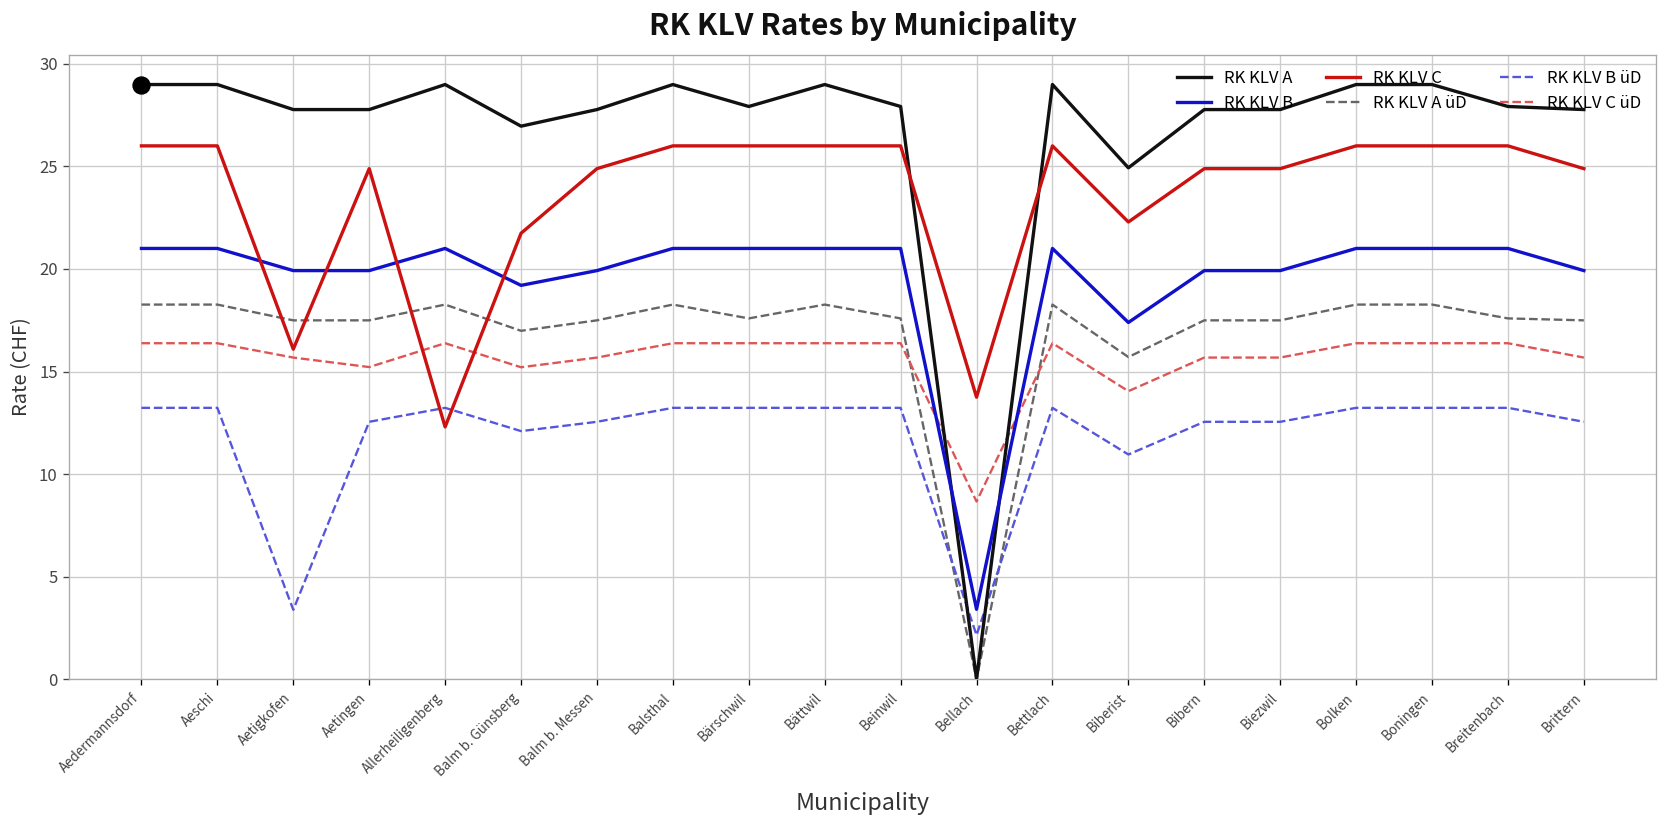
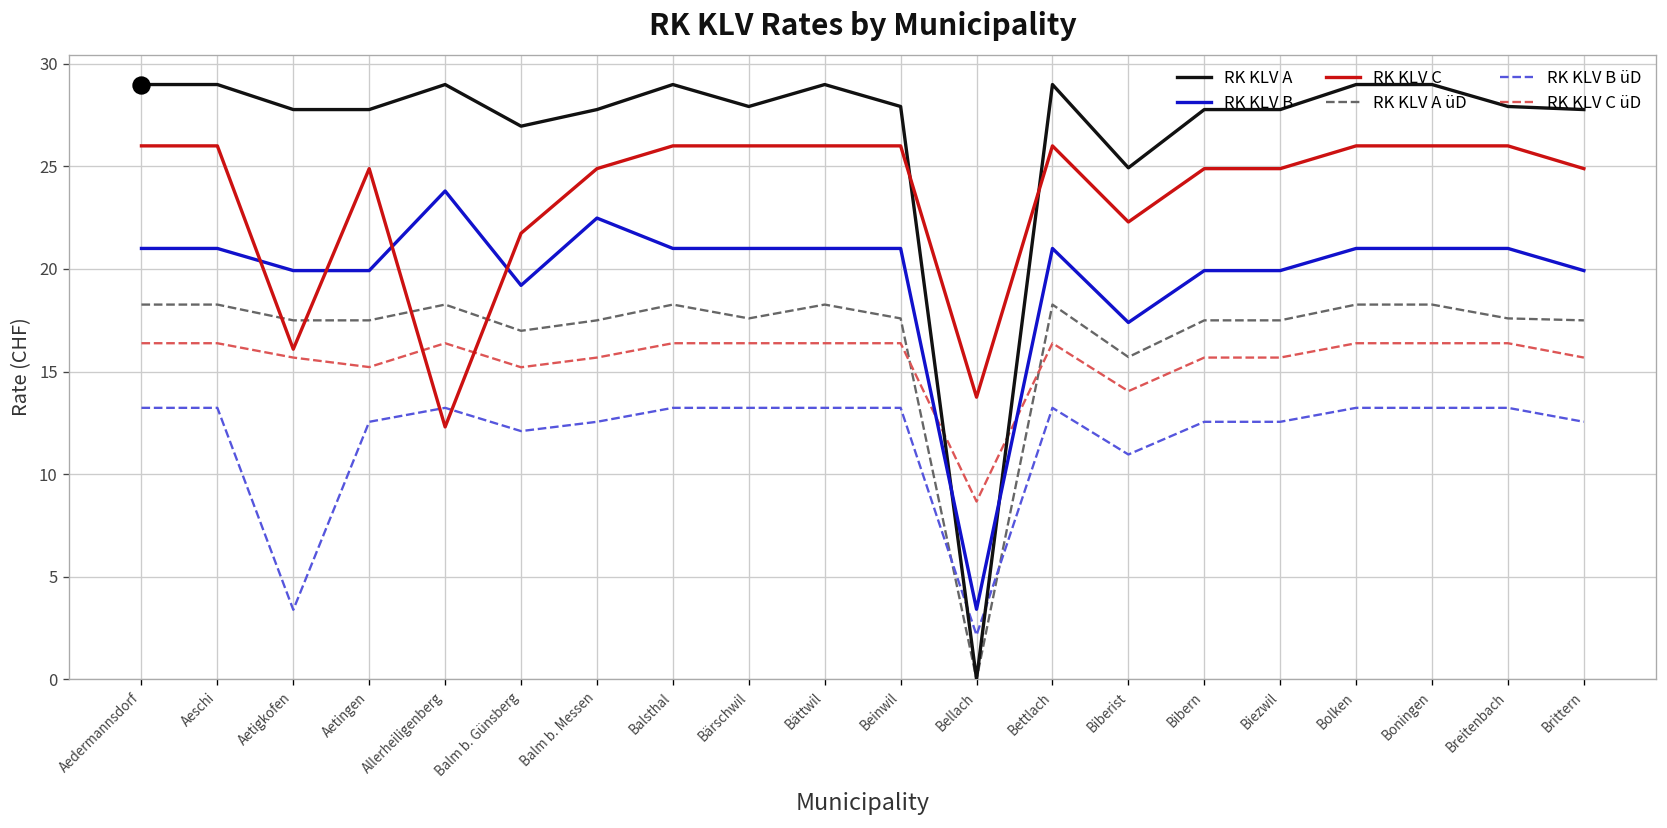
RK KLV B, Allerheiligenberg: 21.0 -> 23.8
RK KLV B, Balm b. Messen: 19.9 -> 22.5
